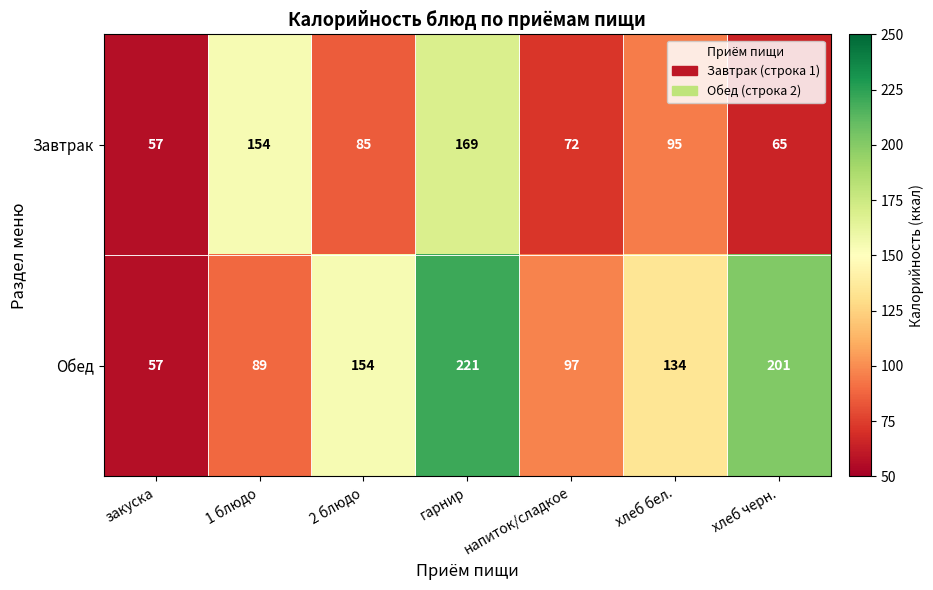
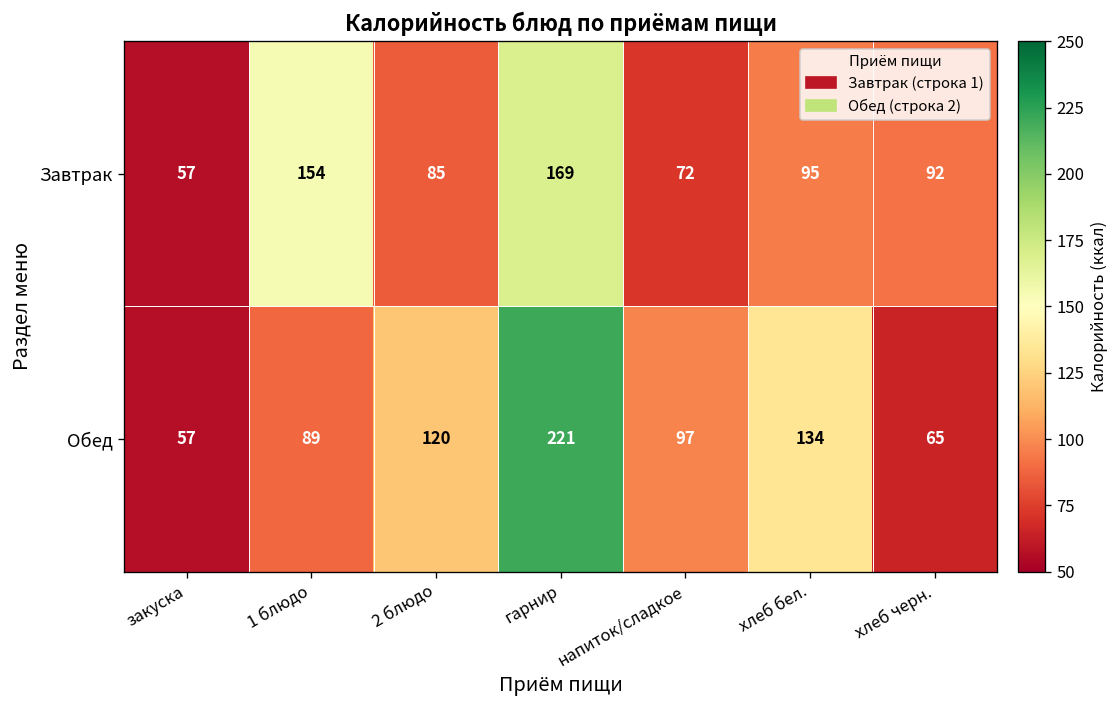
Завтрак, хлеб черн.: 65 -> 92
Обед, 2 блюдо: 154 -> 120
Обед, хлеб черн.: 201 -> 65
